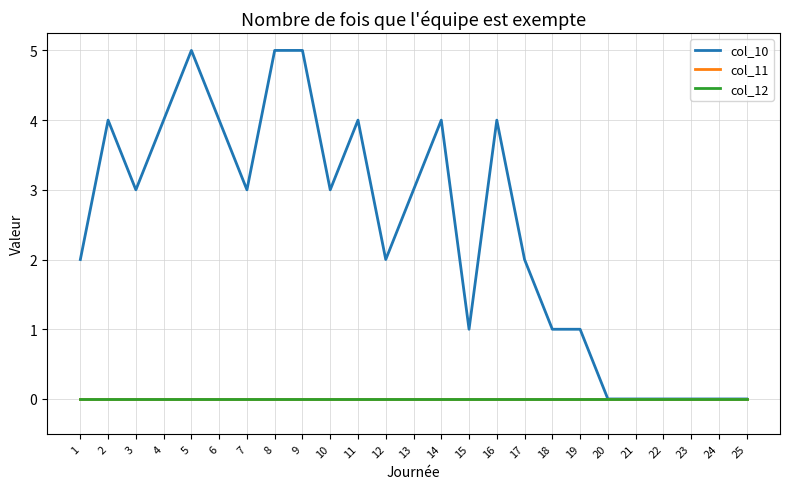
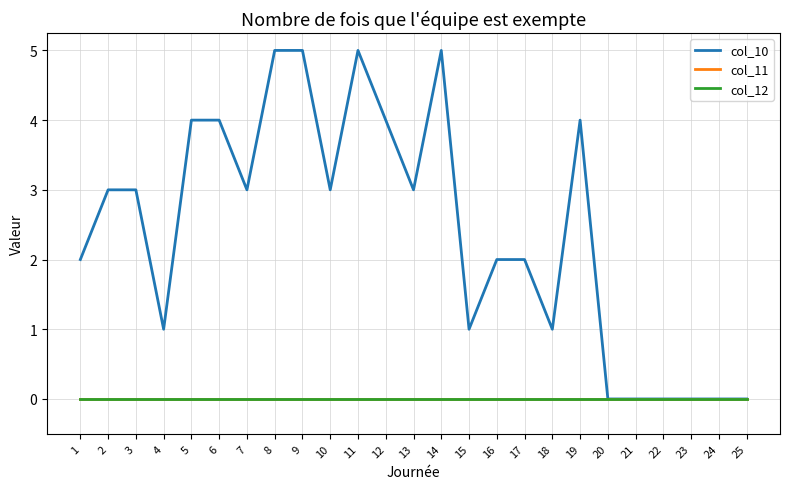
col_10, 2: 4 -> 3
col_10, 4: 4 -> 1
col_10, 5: 5 -> 4
col_10, 11: 4 -> 5
col_10, 12: 2 -> 4
col_10, 14: 4 -> 5
col_10, 16: 4 -> 2
col_10, 19: 1 -> 4
